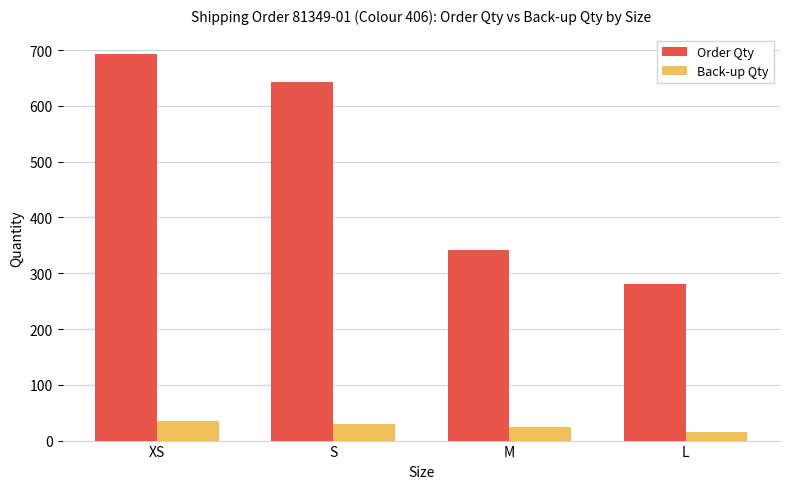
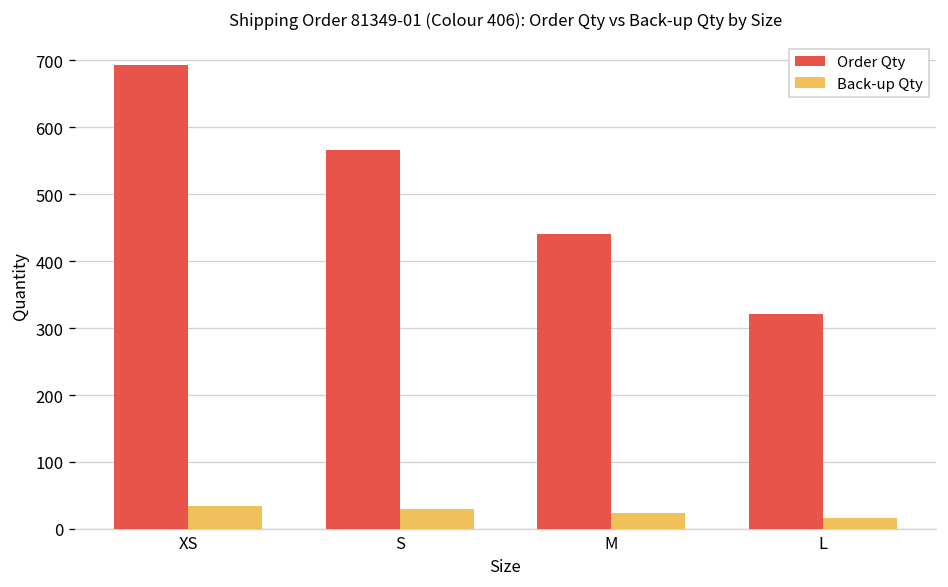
Order Qty, S: 640 -> 570
Order Qty, M: 340 -> 440
Order Qty, L: 280 -> 320
